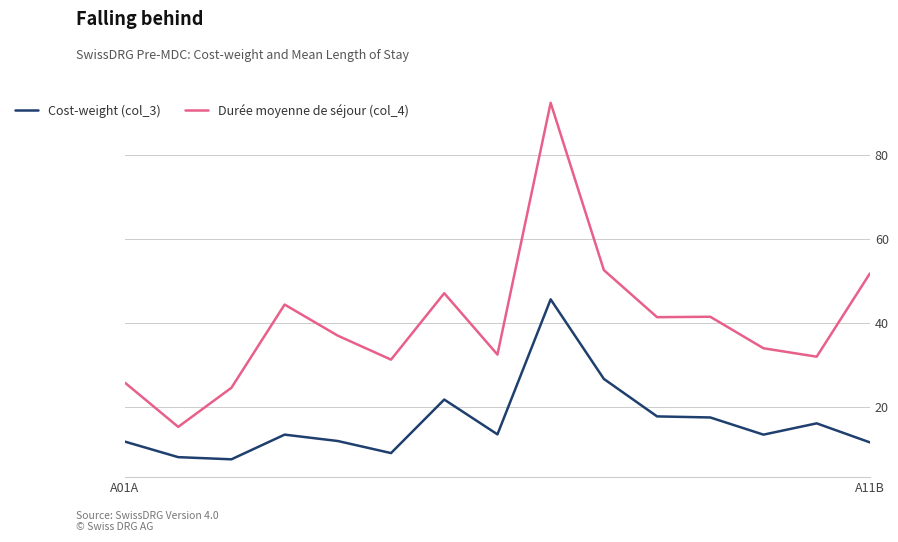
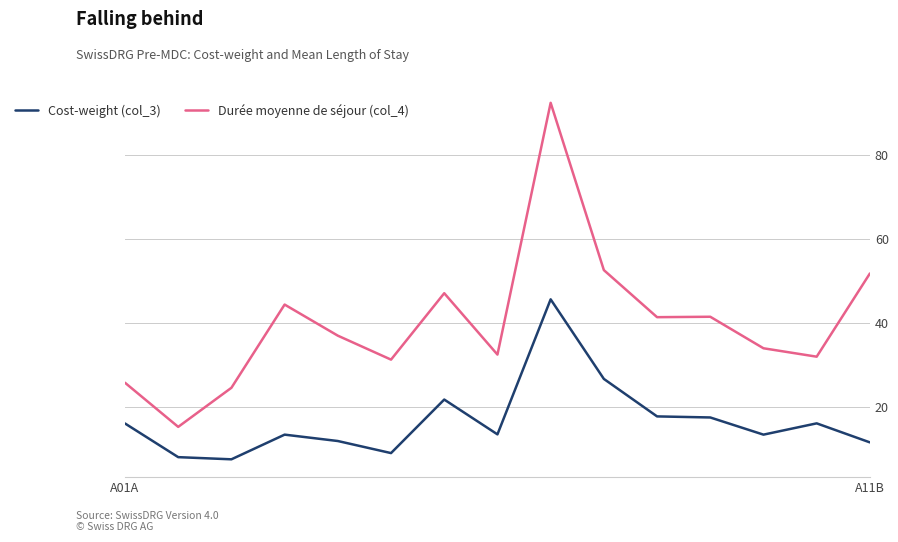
Cost-weight (col_3), A01A: 12 -> 16
